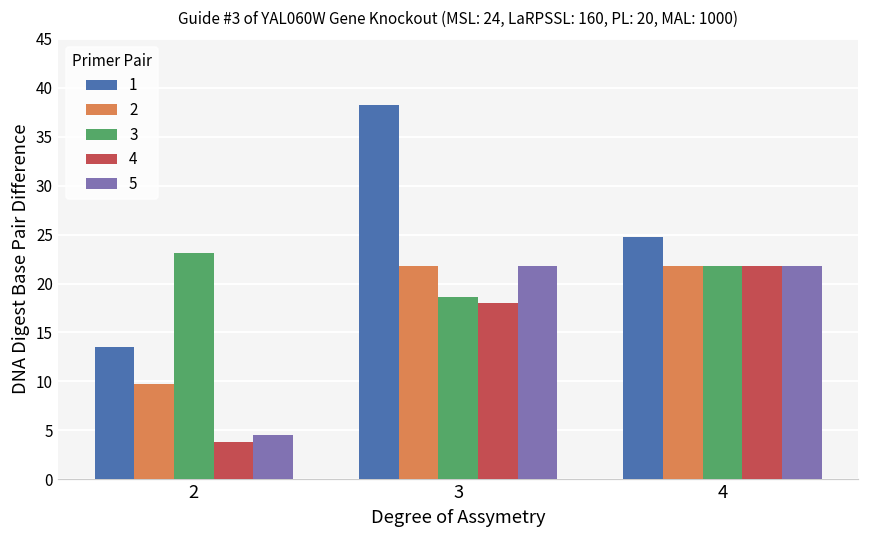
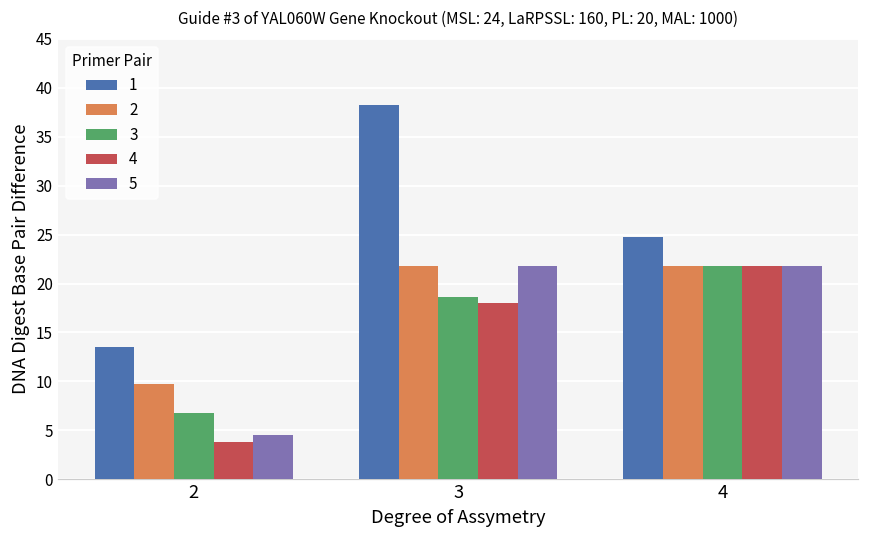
3, 2: 23 -> 7
